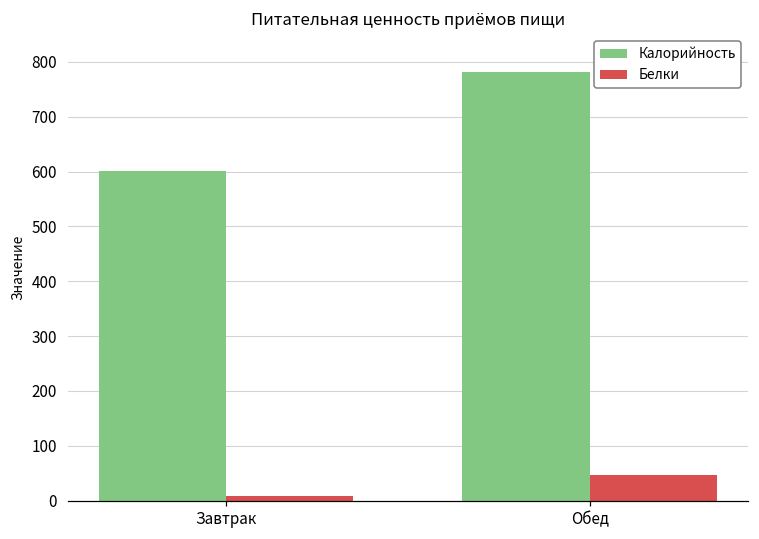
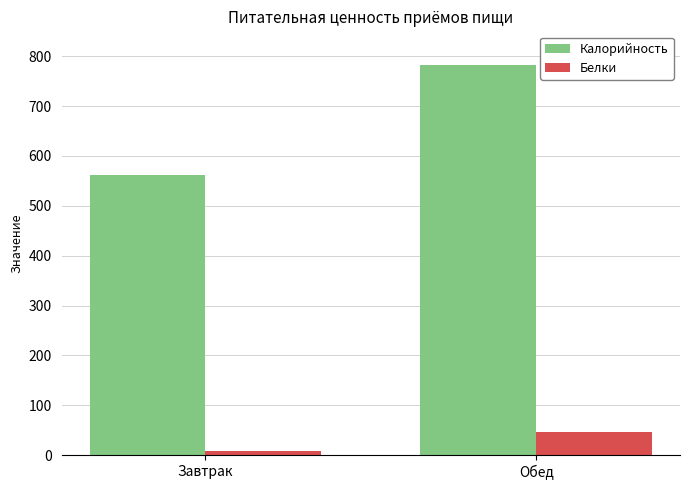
Калорийность, Завтрак: 600 -> 560
